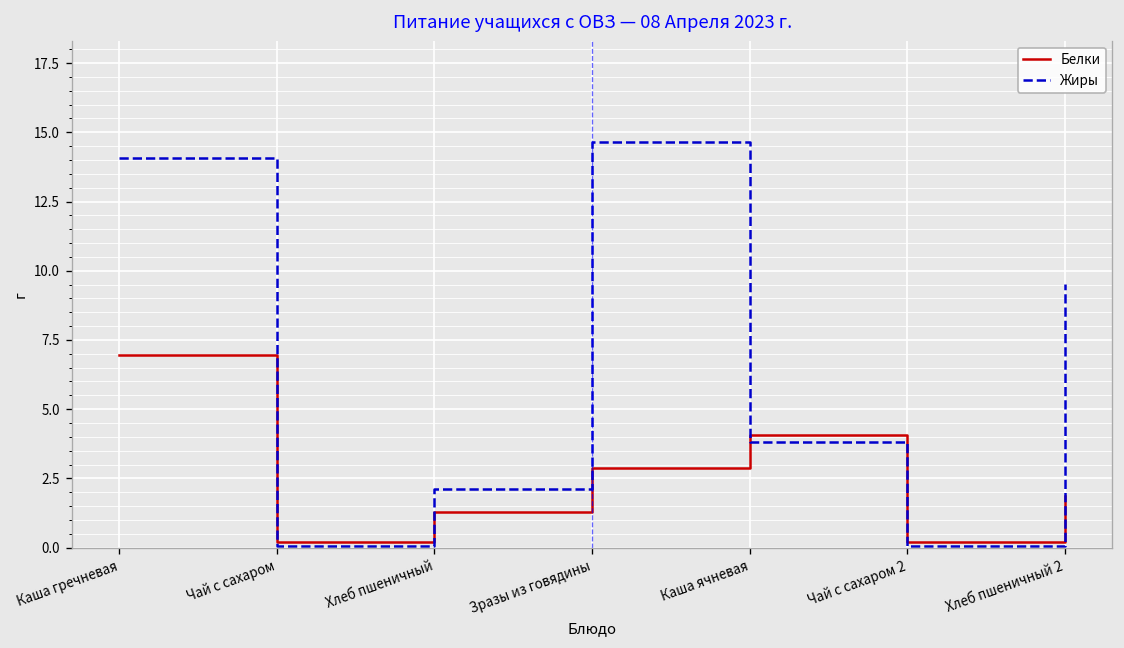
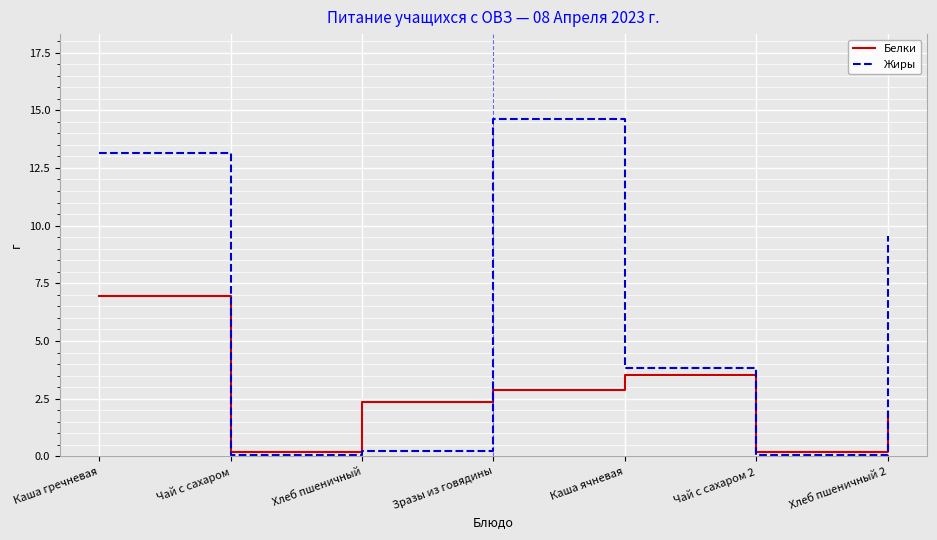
Жиры, Каша гречневая: 14.1 -> 13.1
Белки, Хлеб пшеничный: 1.3 -> 2.4
Жиры, Хлеб пшеничный: 2.1 -> 0.3
Белки, Каша ячневая: 4.1 -> 3.5
